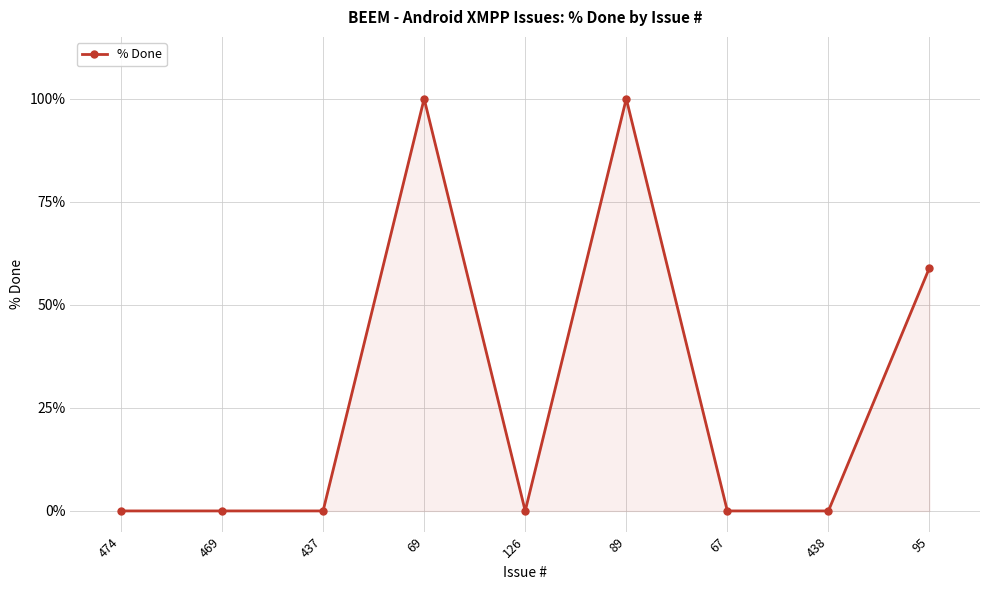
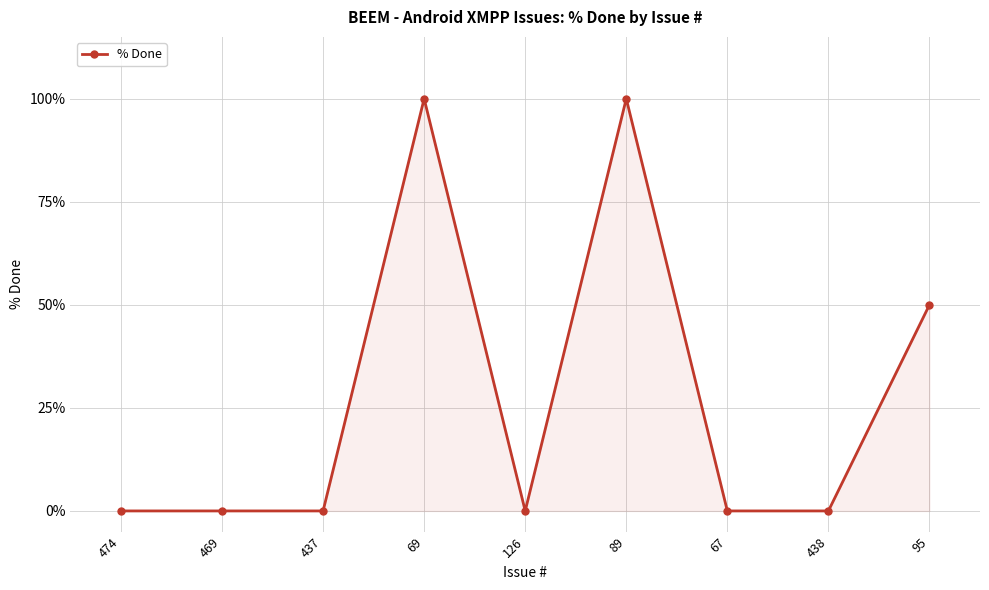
95: 59% -> 50%
